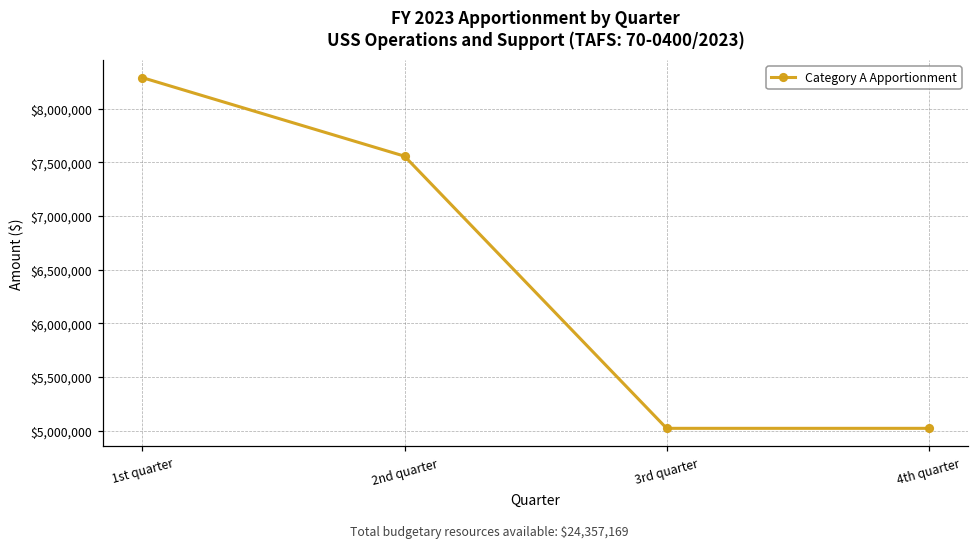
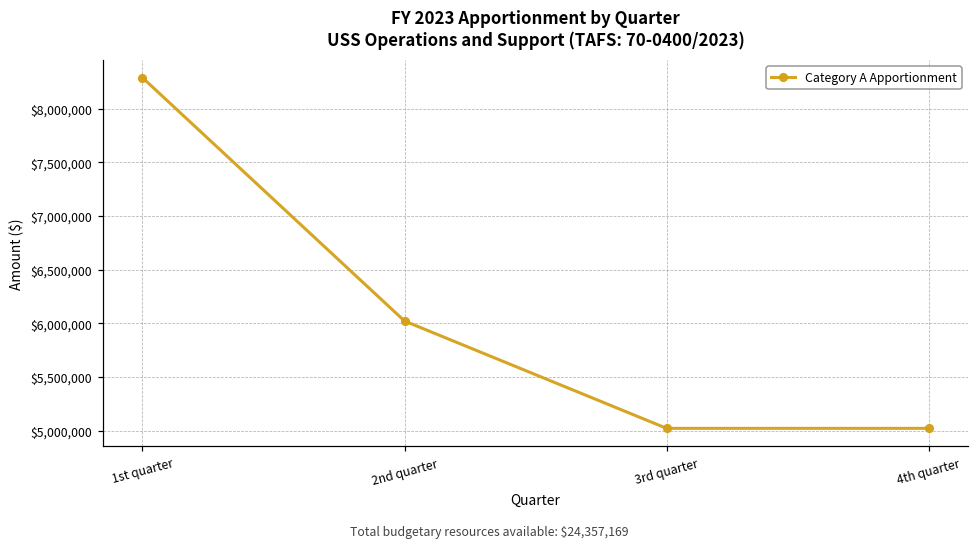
2nd quarter: $7,600,000 -> $6,000,000
